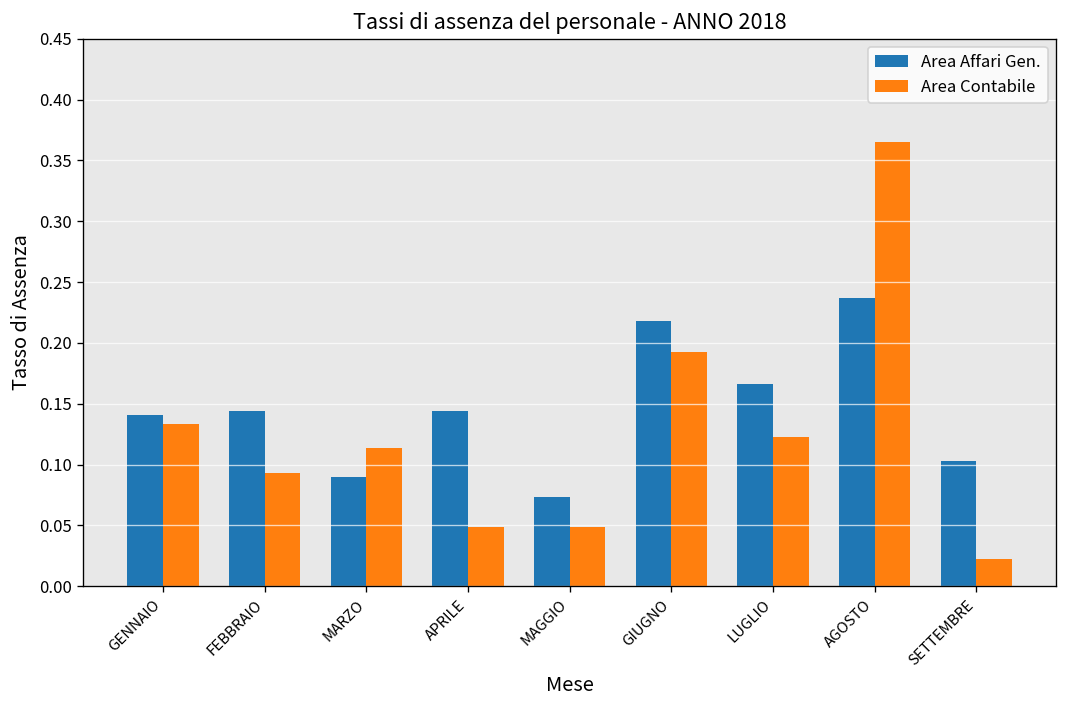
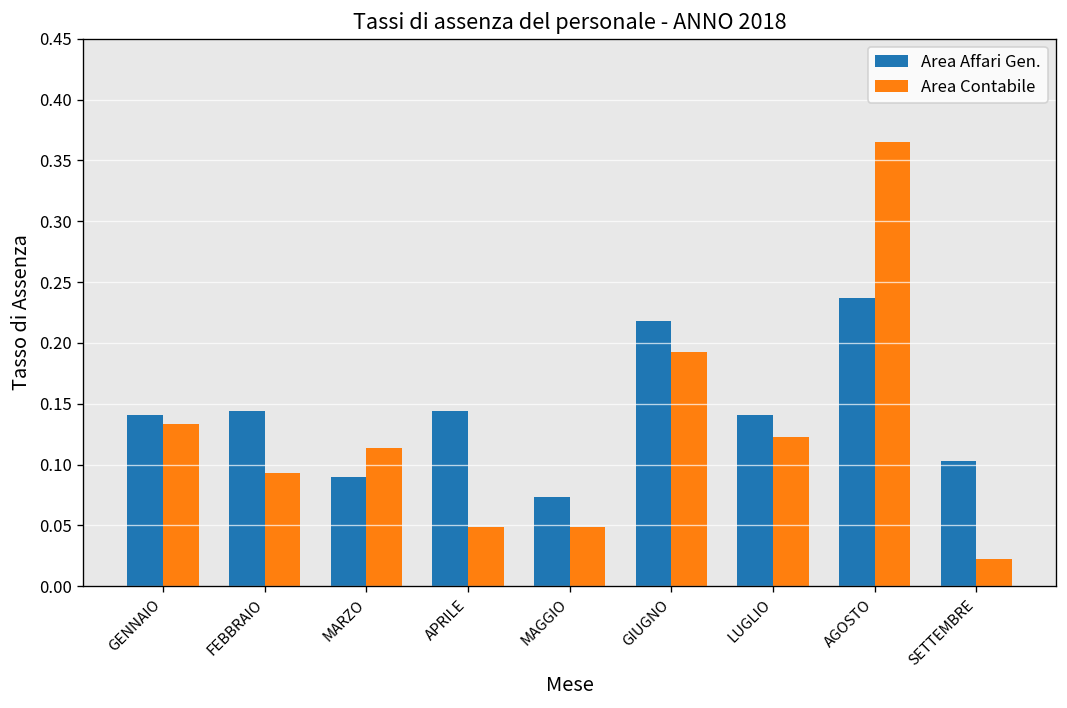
Area Affari Gen., LUGLIO: 0.166 -> 0.141
